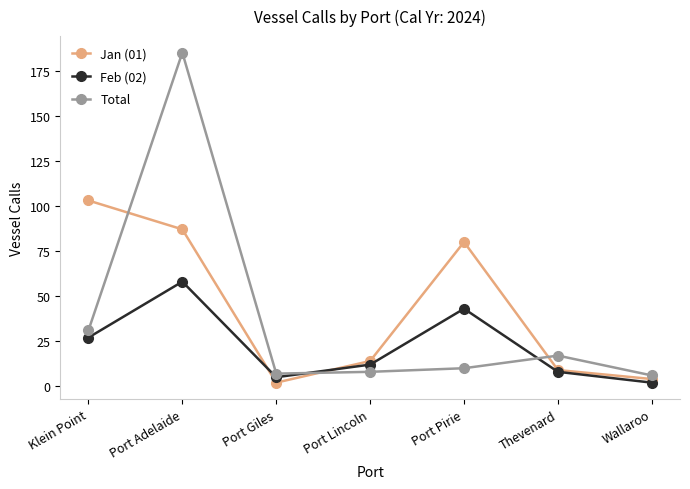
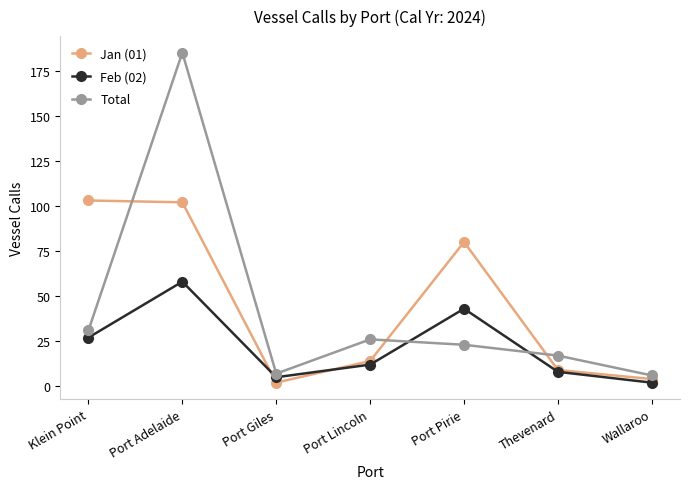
Jan (01), Port Adelaide: 87 -> 102
Total, Port Lincoln: 8 -> 26
Total, Port Pirie: 10 -> 23
